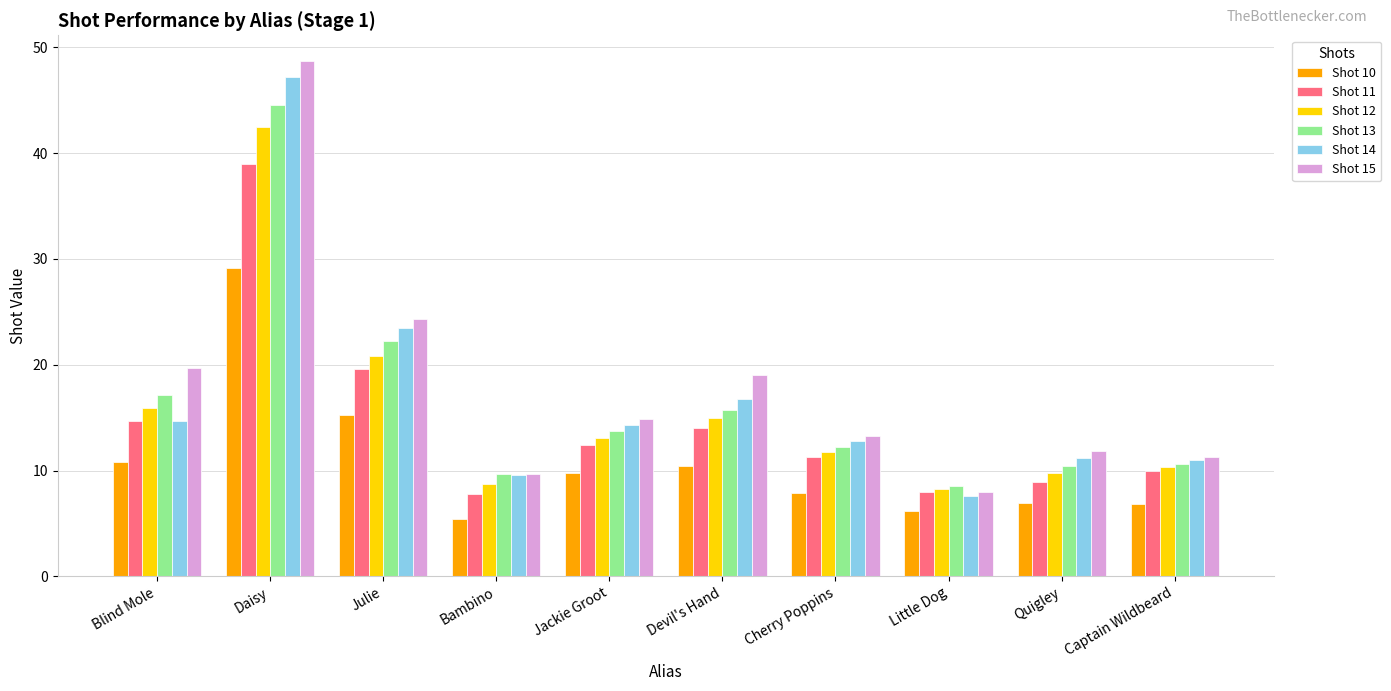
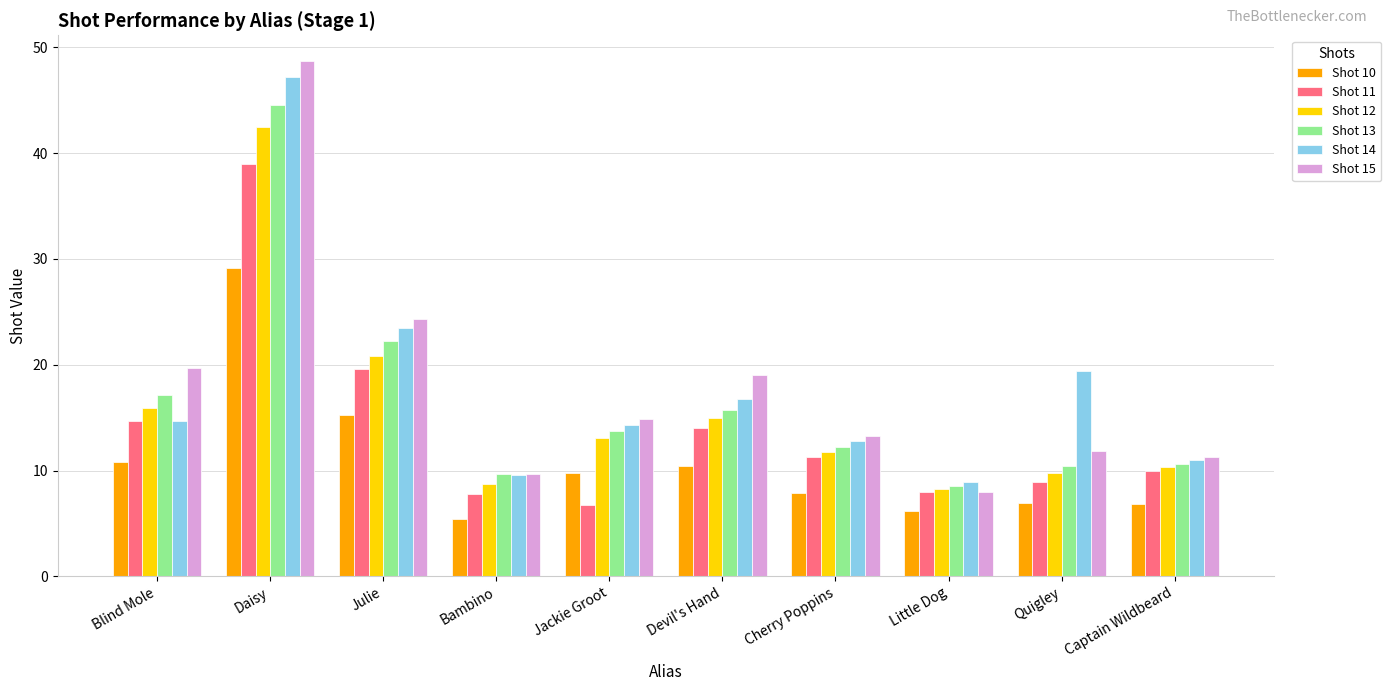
Shot 11, Jackie Groot: 12.4 -> 6.7
Shot 14, Little Dog: 7.6 -> 9.0
Shot 14, Quigley: 11.2 -> 19.5
